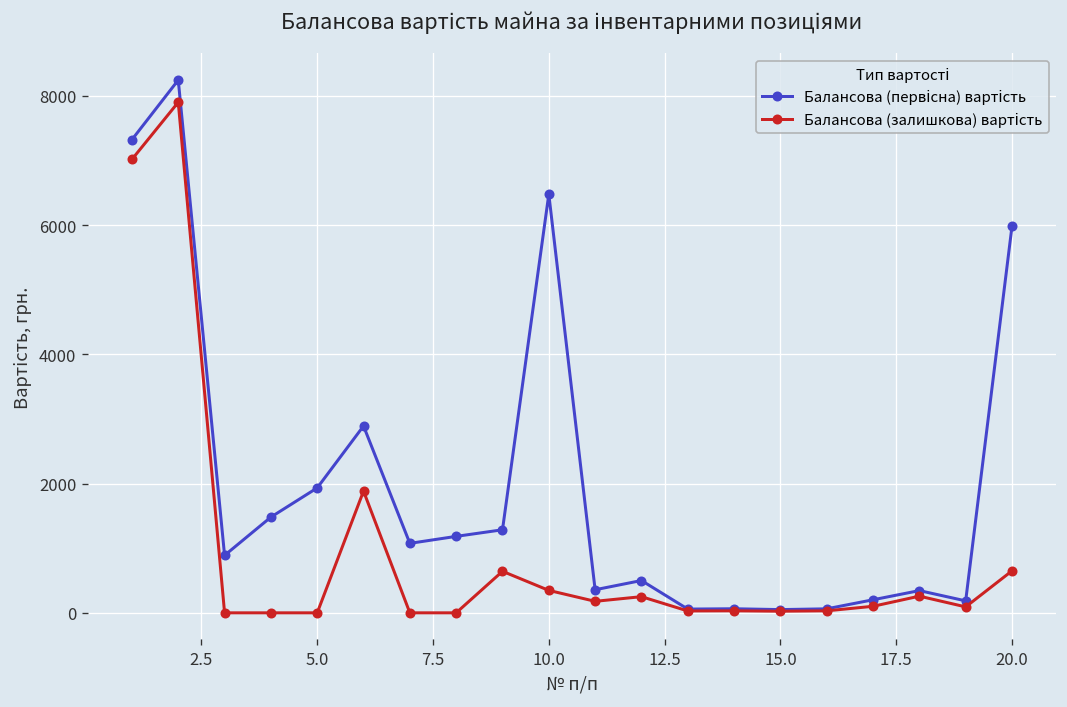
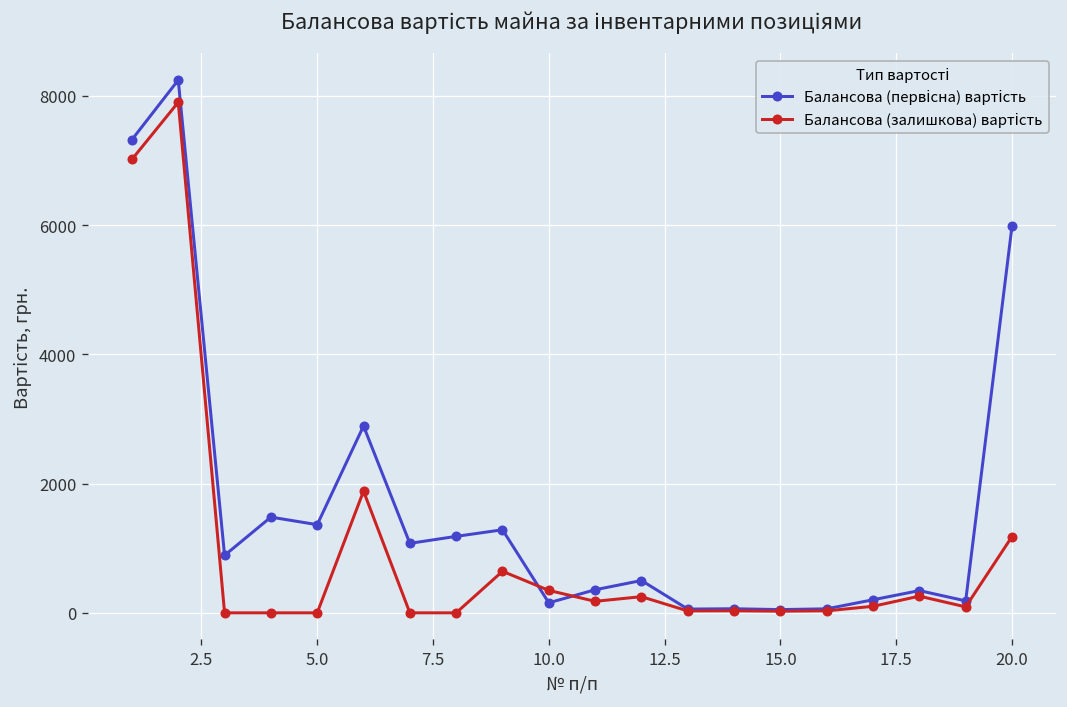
Балансова (первісна) вартість, 5.0: 1900 -> 1400
Балансова (первісна) вартість, 10.0: 6500 -> 200
Балансова (залишкова) вартість, 20.0: 600 -> 1200
